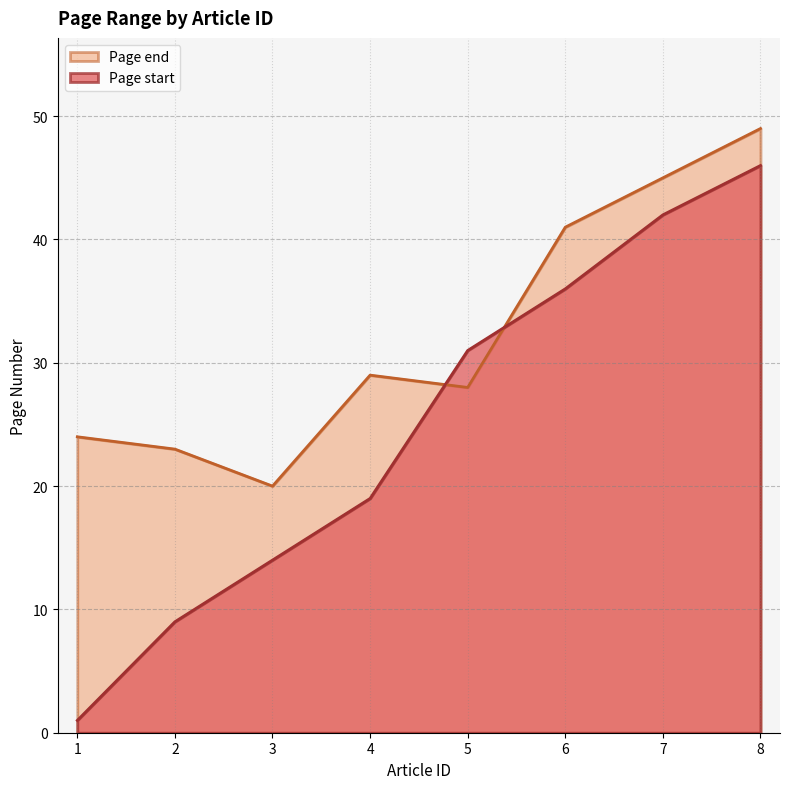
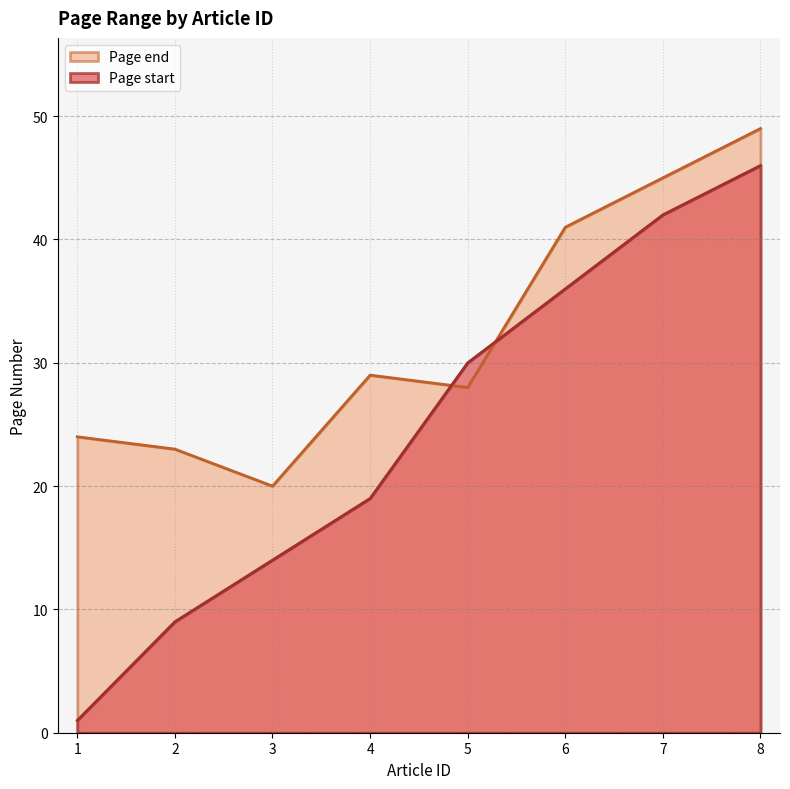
Page start, 5: 31 -> 30
